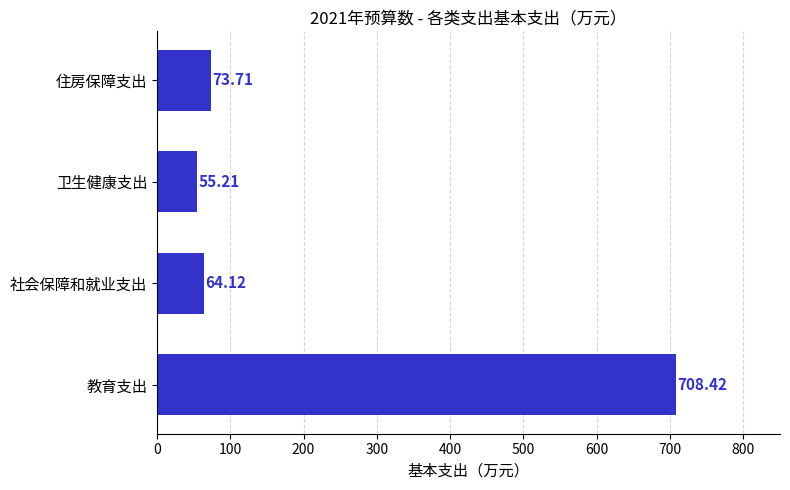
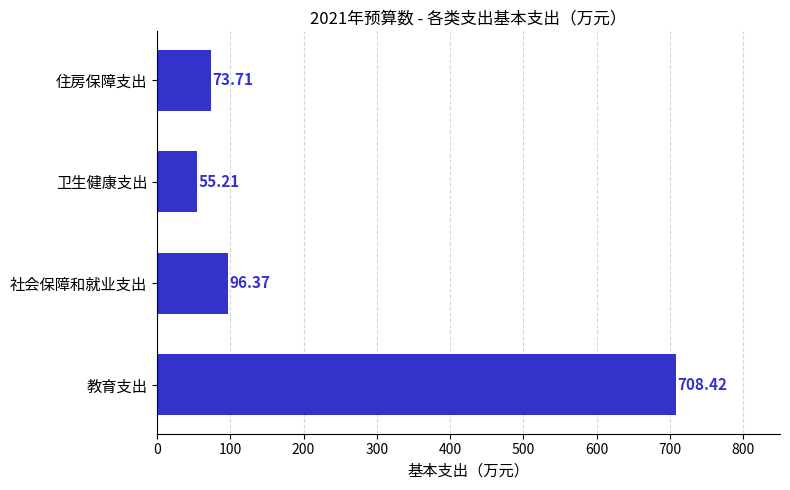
社会保障和就业支出: 64.12 -> 96.37
